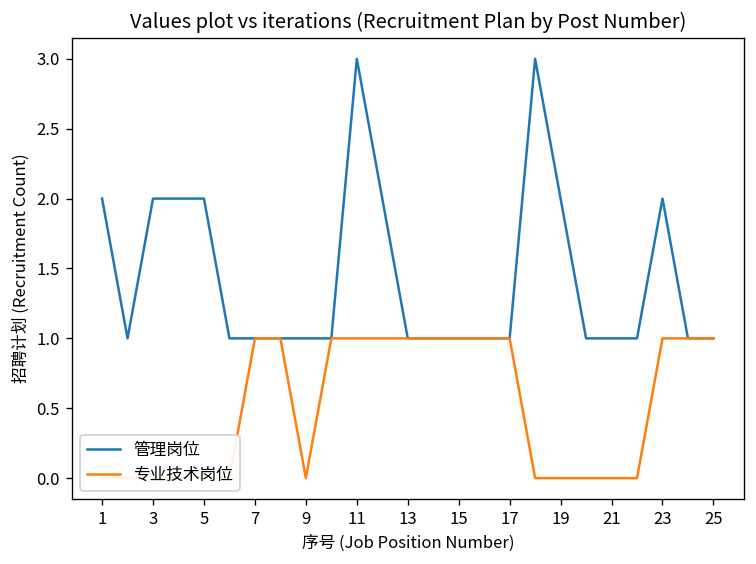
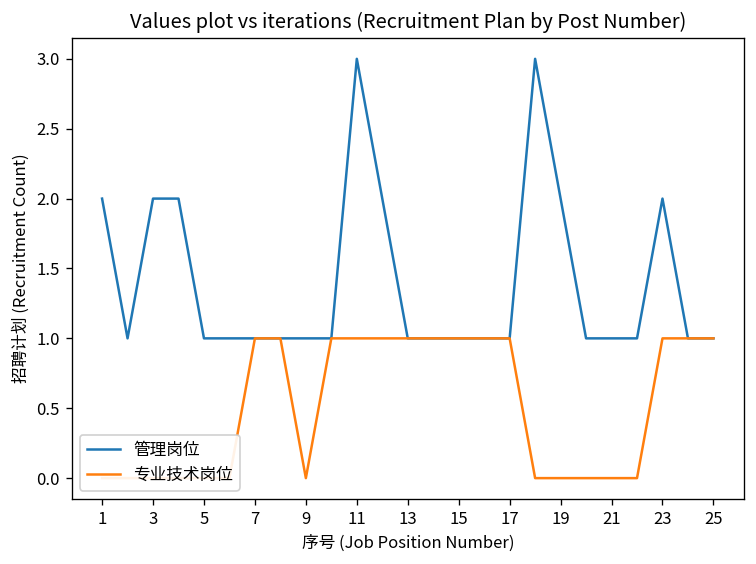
管理岗位, 5: 2 -> 1
